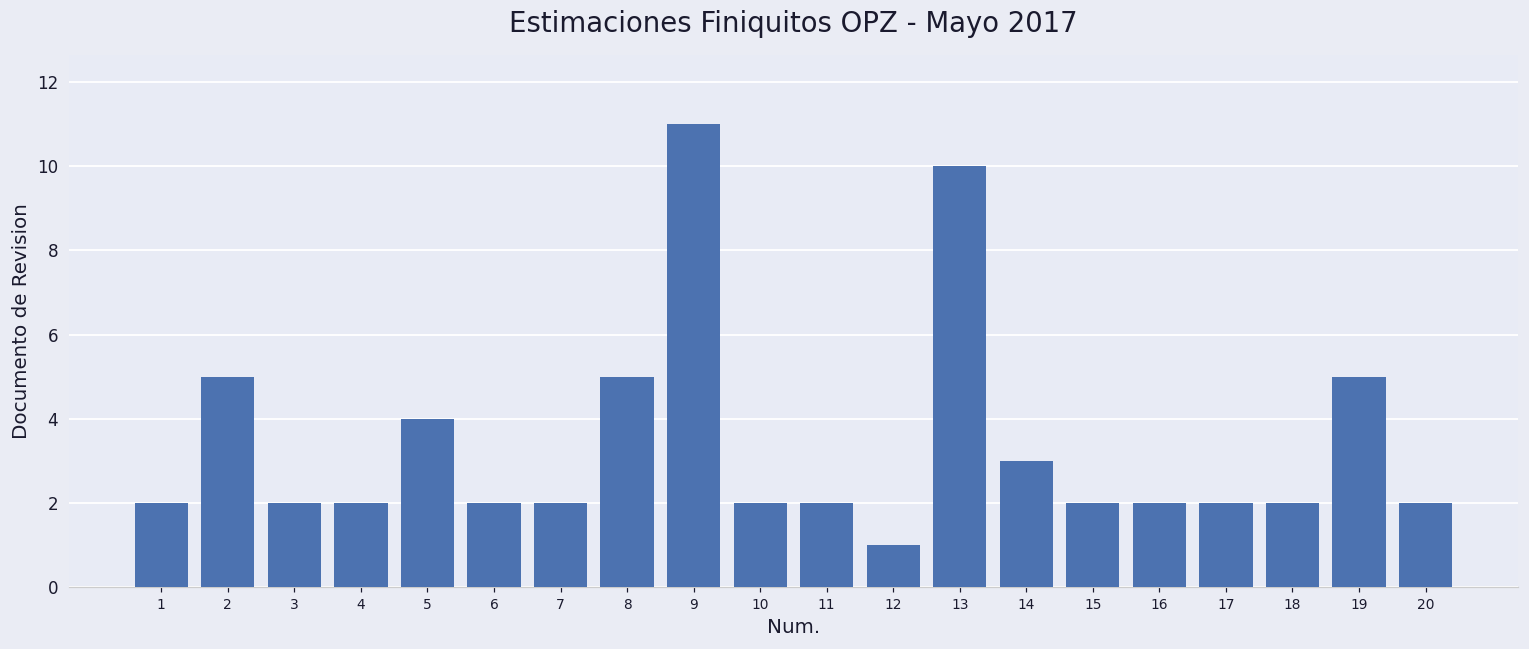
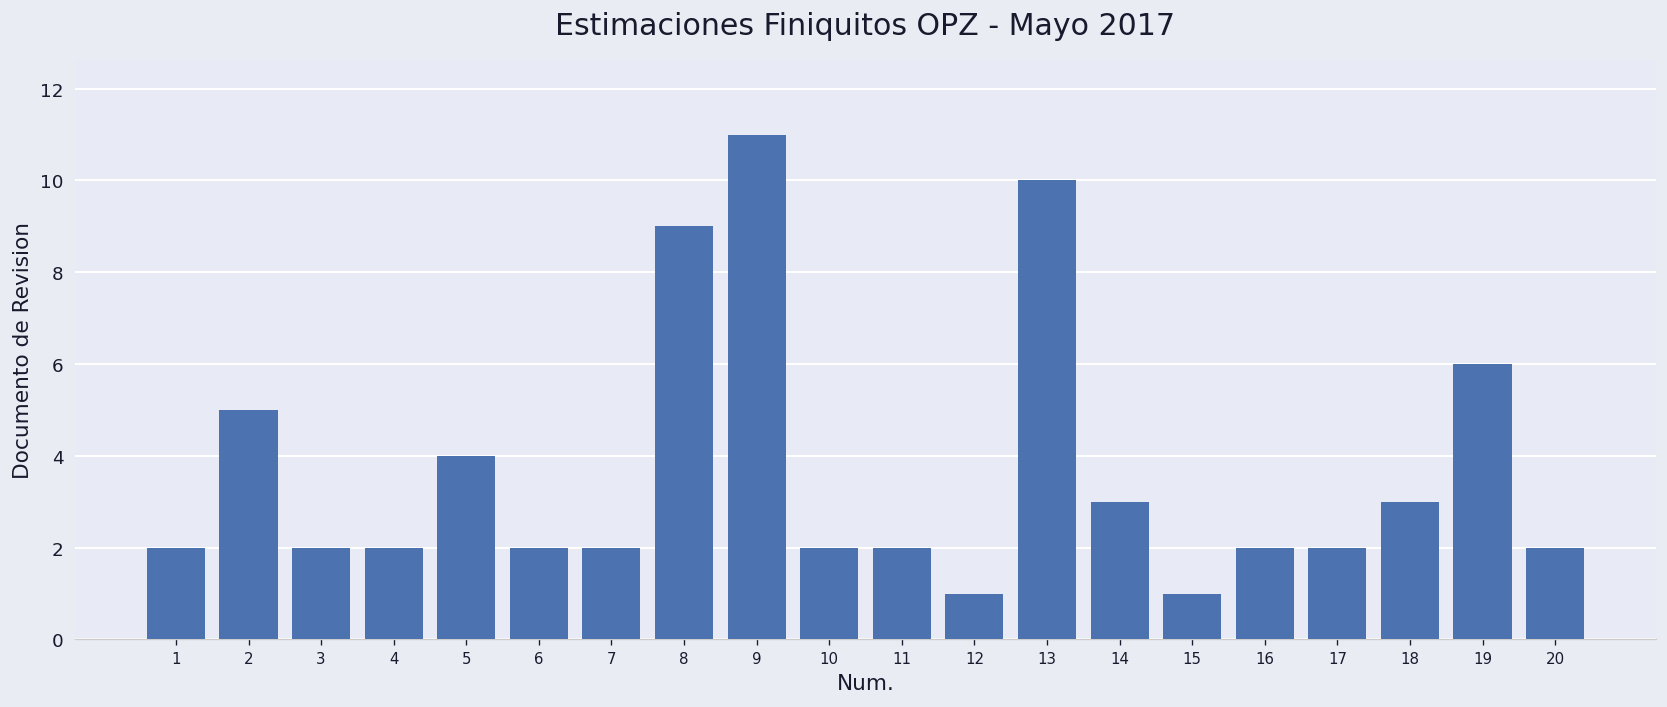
8: 5 -> 9
15: 2 -> 1
18: 2 -> 3
19: 5 -> 6
